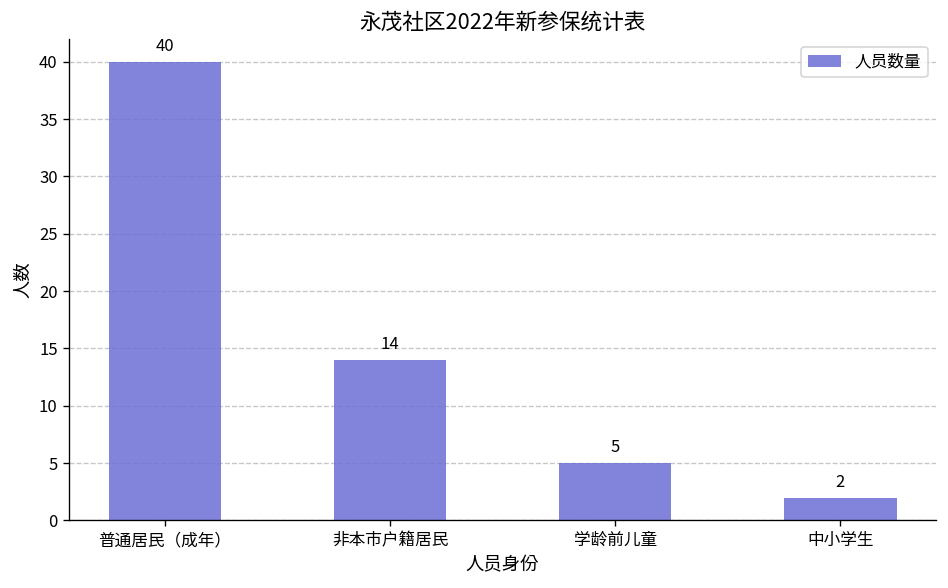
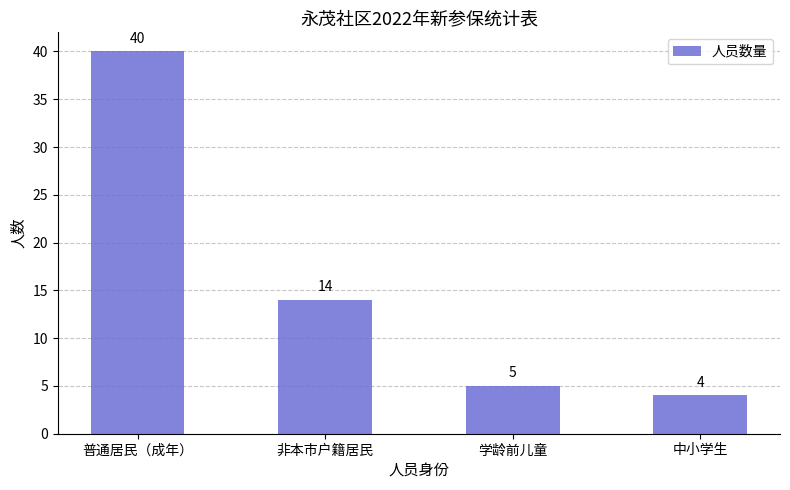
中小学生: 2 -> 4
